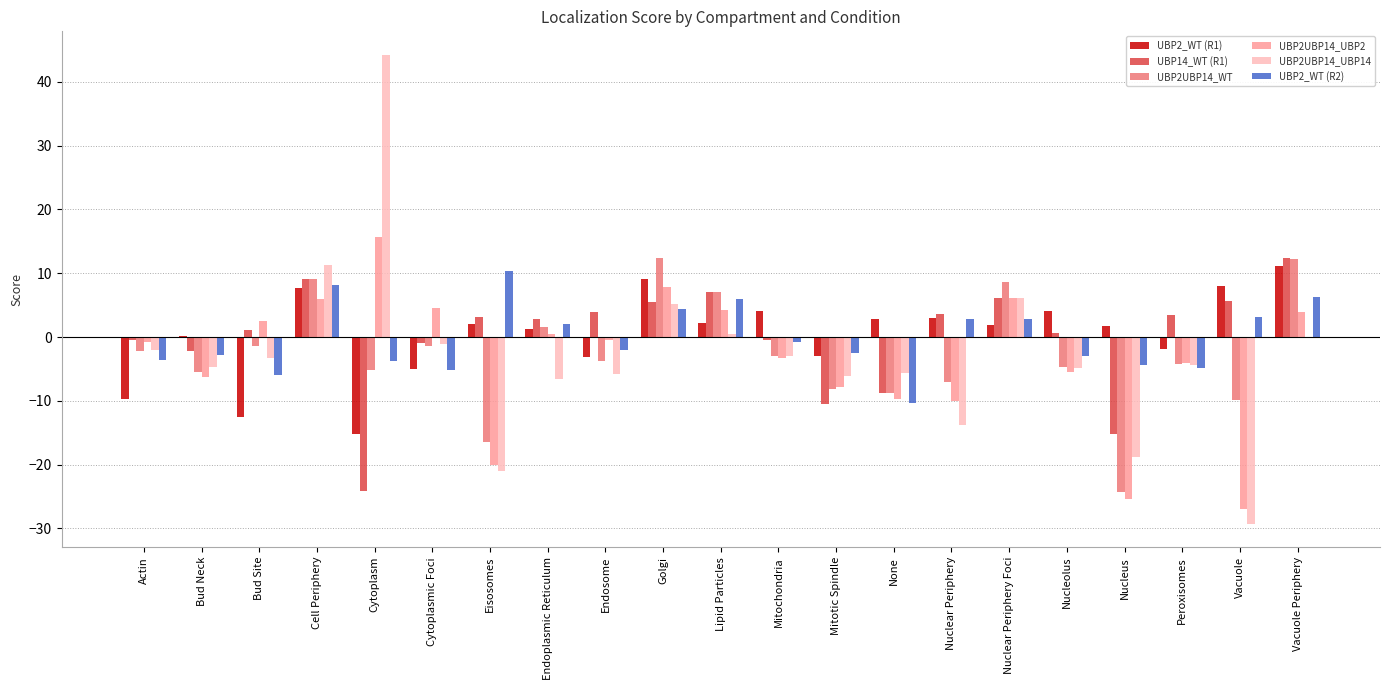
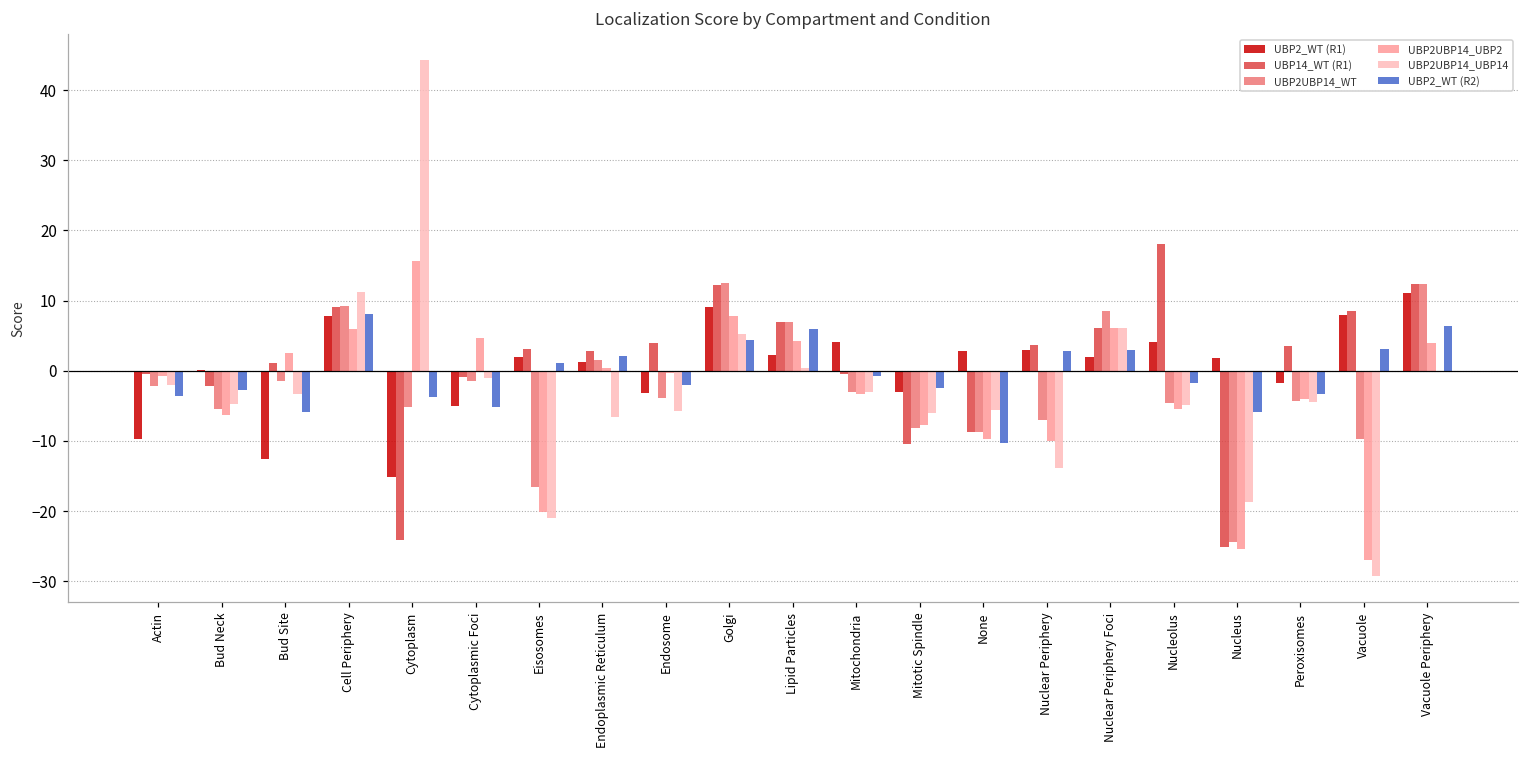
UBP2_WT (R2), Eisosomes: 10 -> 1
UBP14_WT (R1), Golgi: 5 -> 12
UBP14_WT (R1), Nucleolus: 1 -> 18
UBP2_WT (R2), Nucleolus: -3 -> -2
UBP14_WT (R1), Nucleus: -15 -> -25
UBP2_WT (R2), Nucleus: -4 -> -6
UBP2_WT (R2), Peroxisomes: -5 -> -3
UBP14_WT (R1), Vacuole: 6 -> 8
